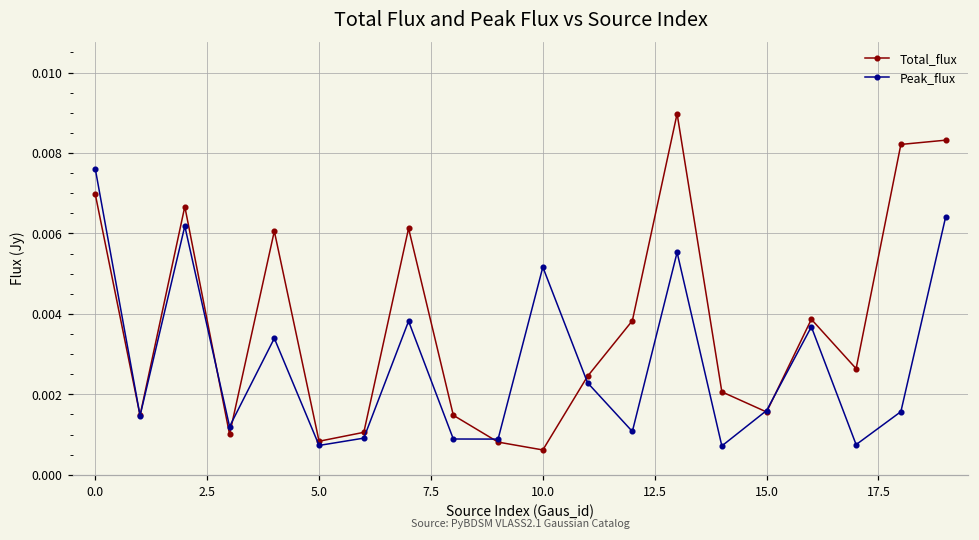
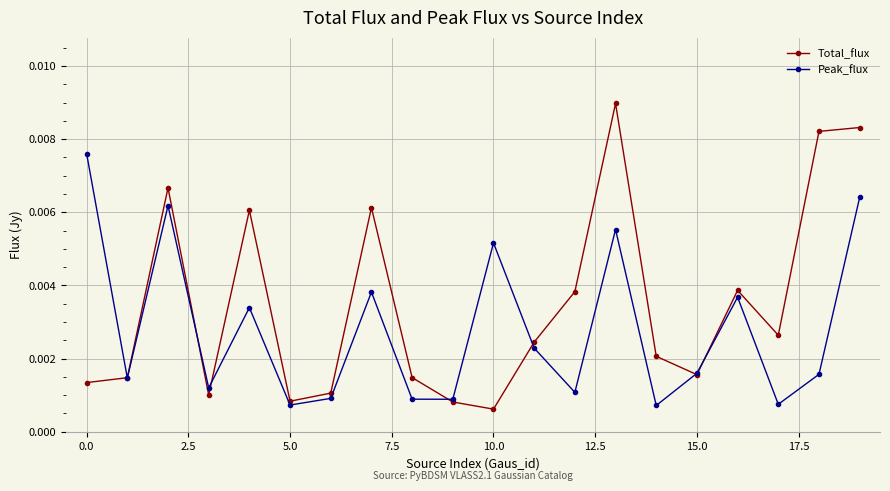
Total_flux, 0.0: 0.0070 -> 0.0013
